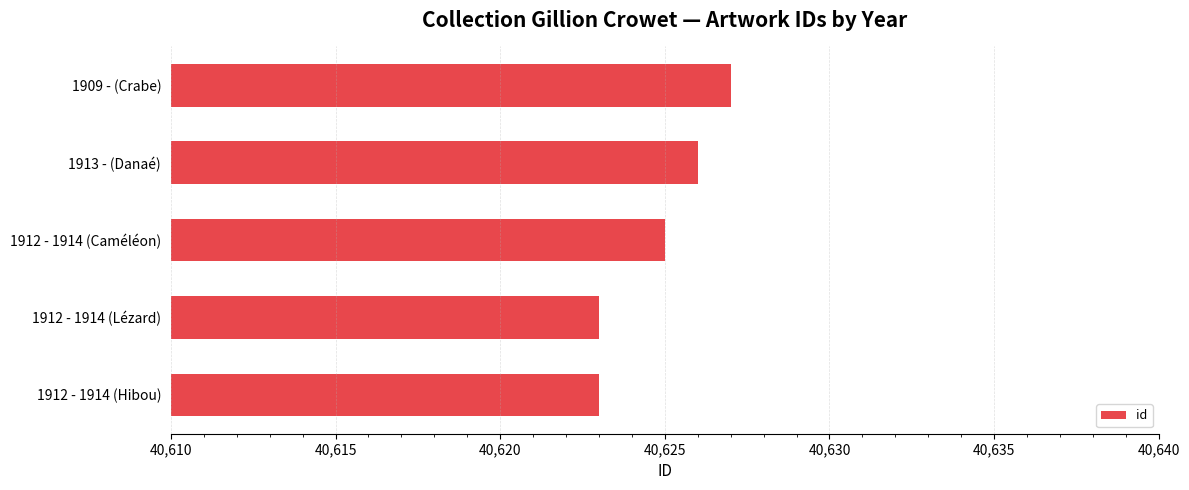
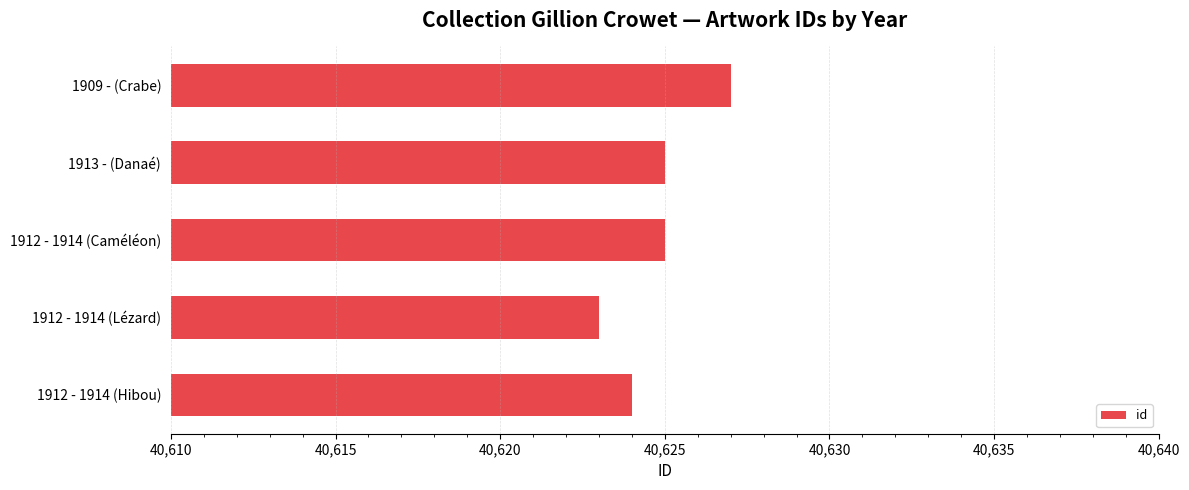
1913 - (Danaé): 40,626 -> 40,625
1912 - 1914 (Hibou): 40,623 -> 40,624
